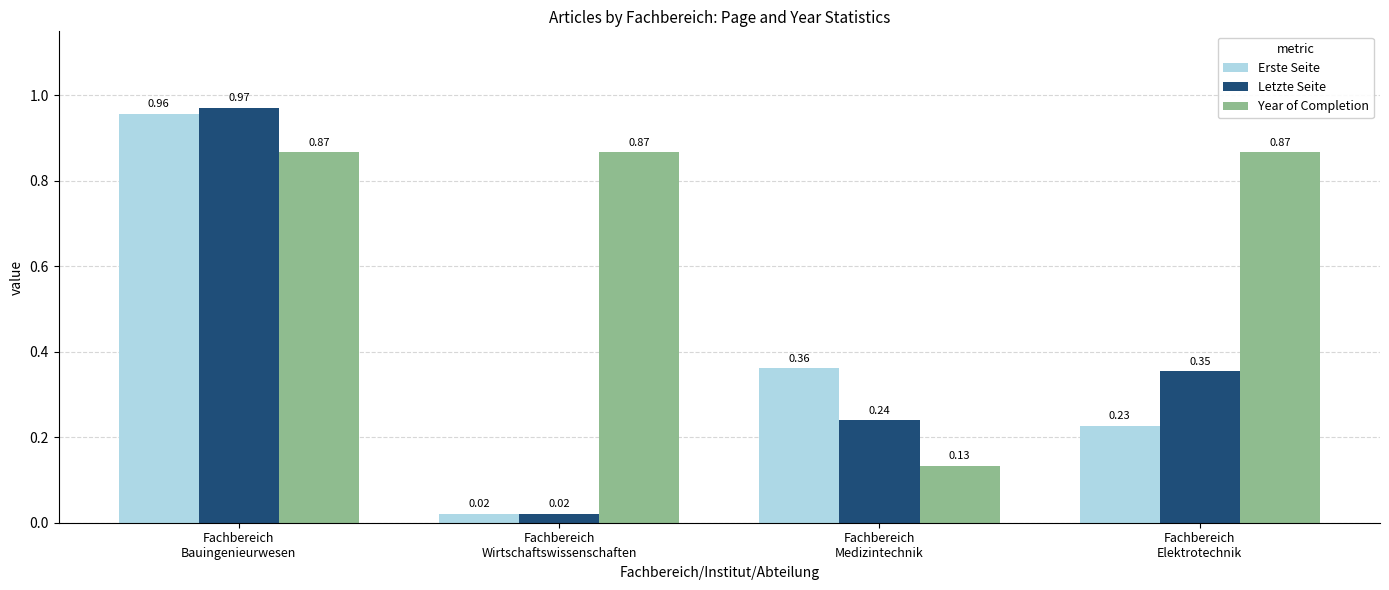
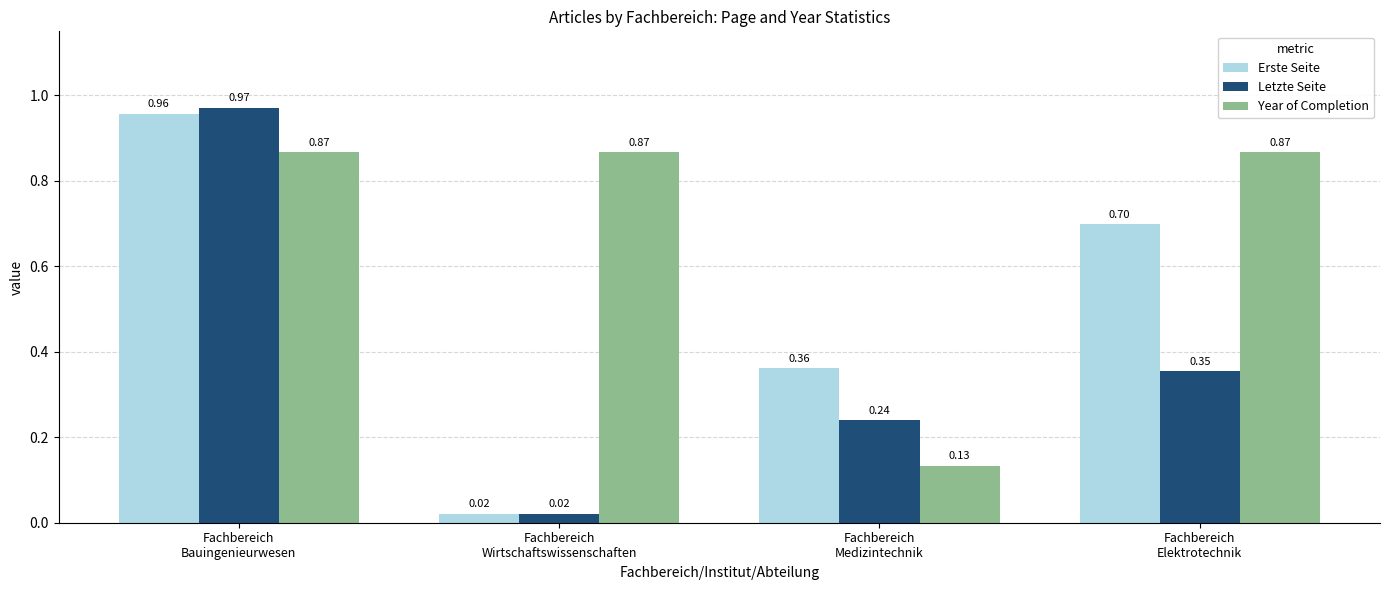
Erste Seite, Fachbereich Elektrotechnik: 0.23 -> 0.70
